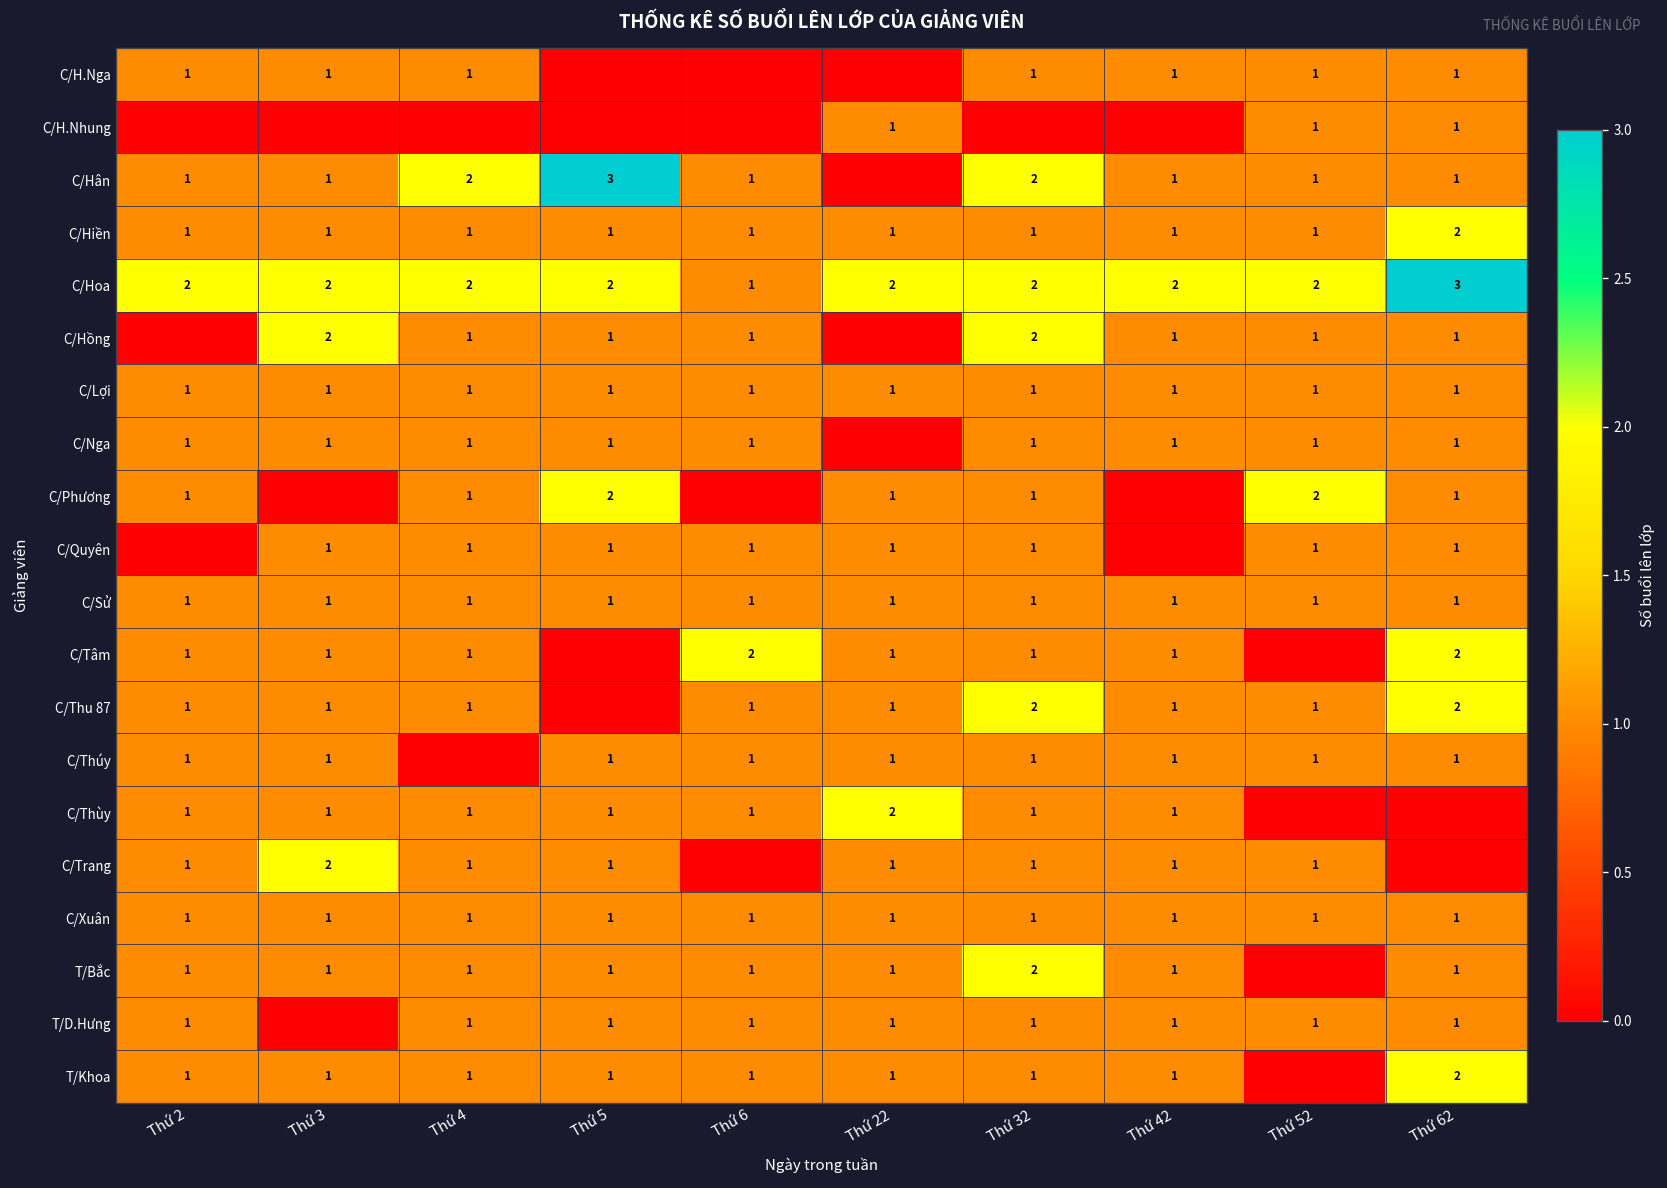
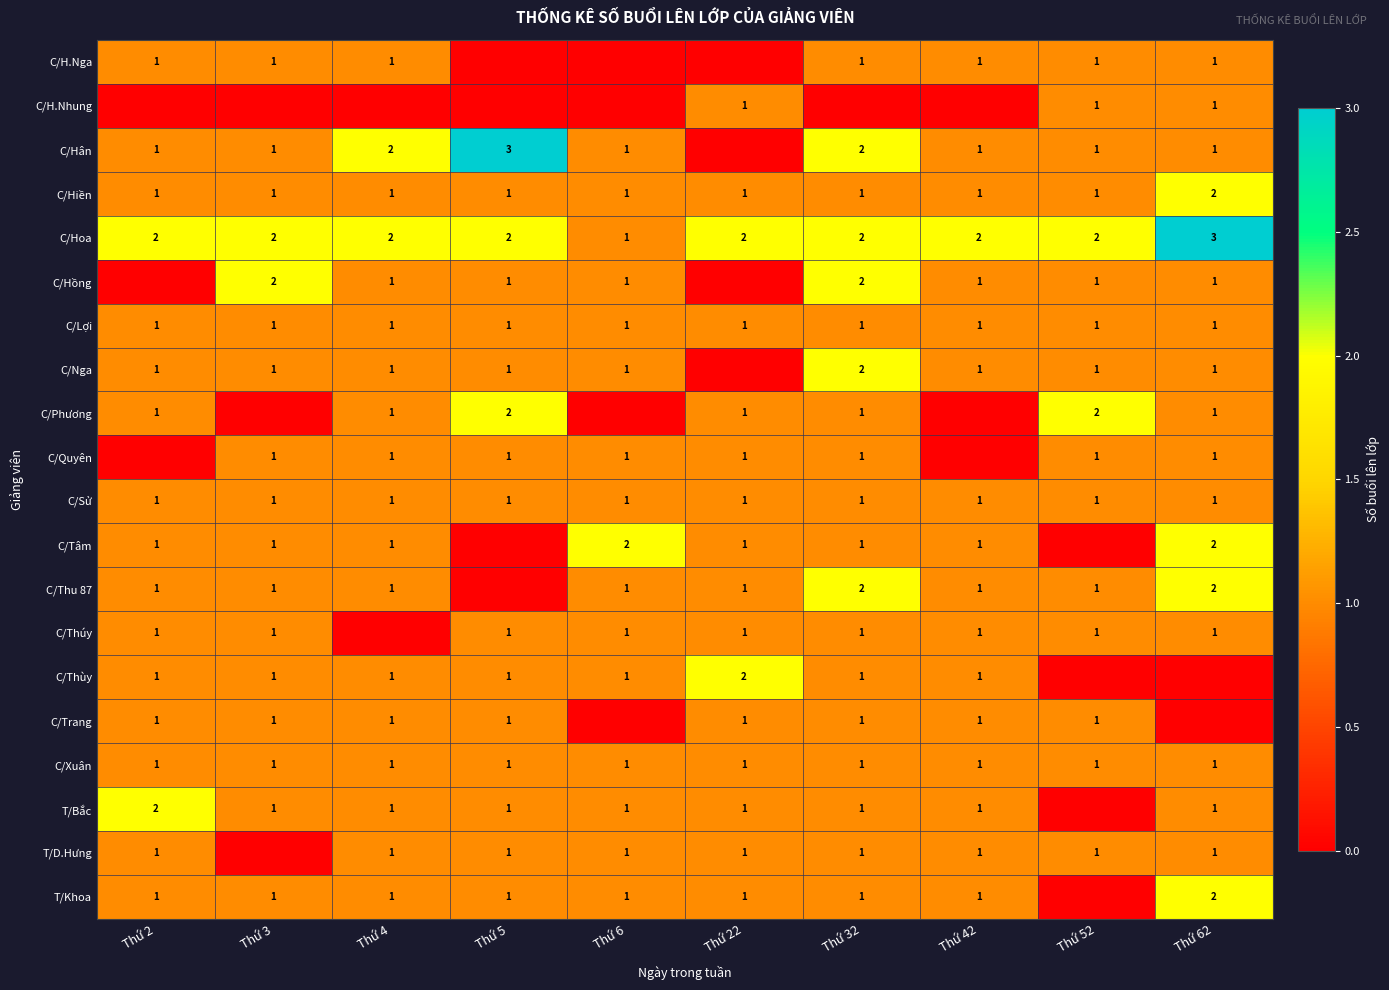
C/Nga, Thứ 32: 1 -> 2
C/Trang, Thứ 3: 2 -> 1
T/Bắc, Thứ 2: 1 -> 2
T/Bắc, Thứ 32: 2 -> 1
